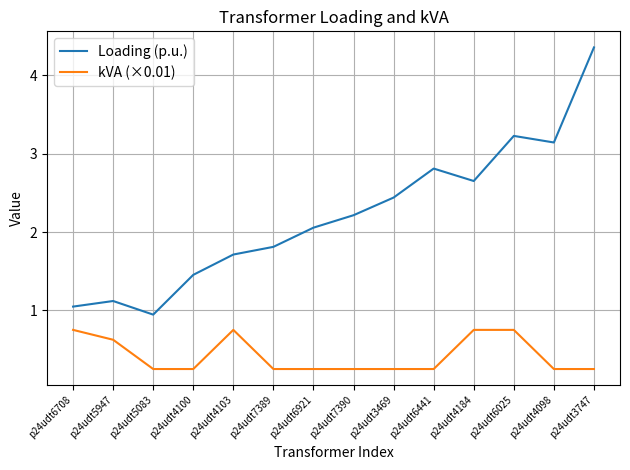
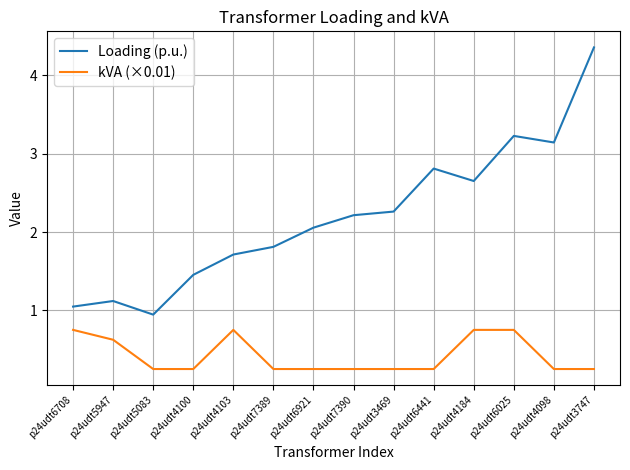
Loading (p.u.), p24udt3469: 2.4 -> 2.3
